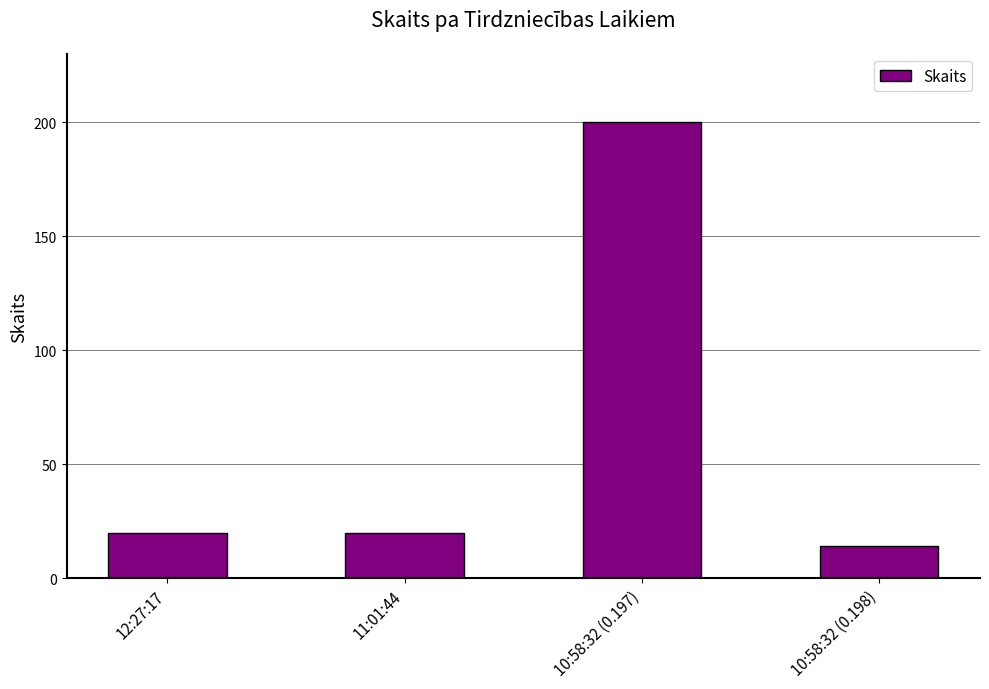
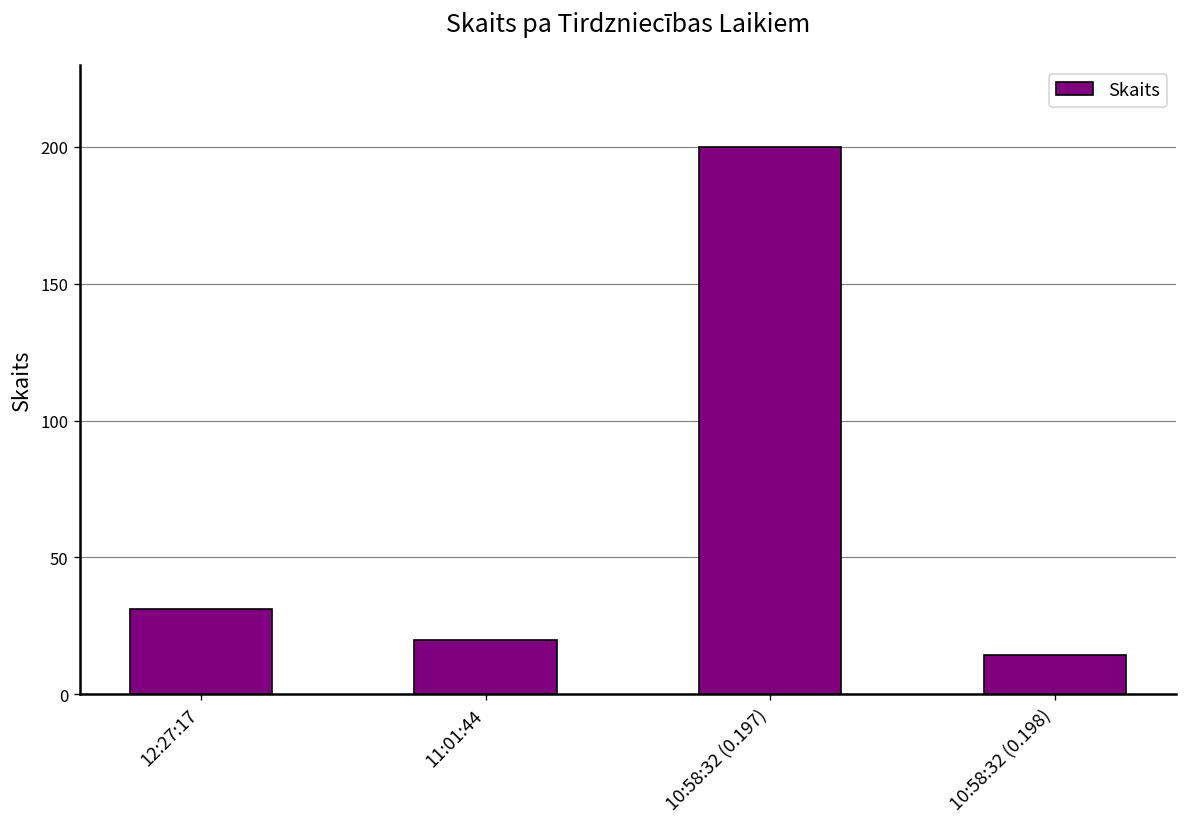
12:27:17: 20 -> 31
